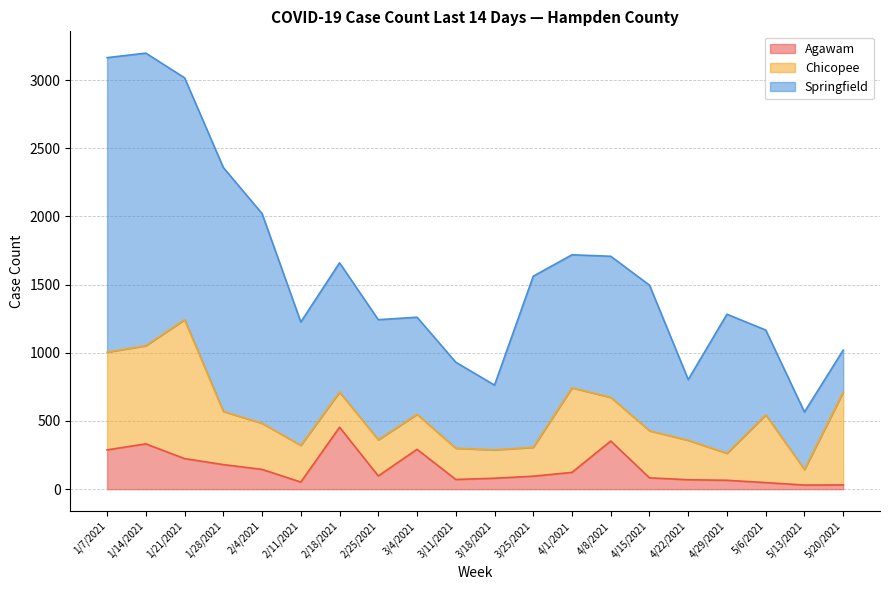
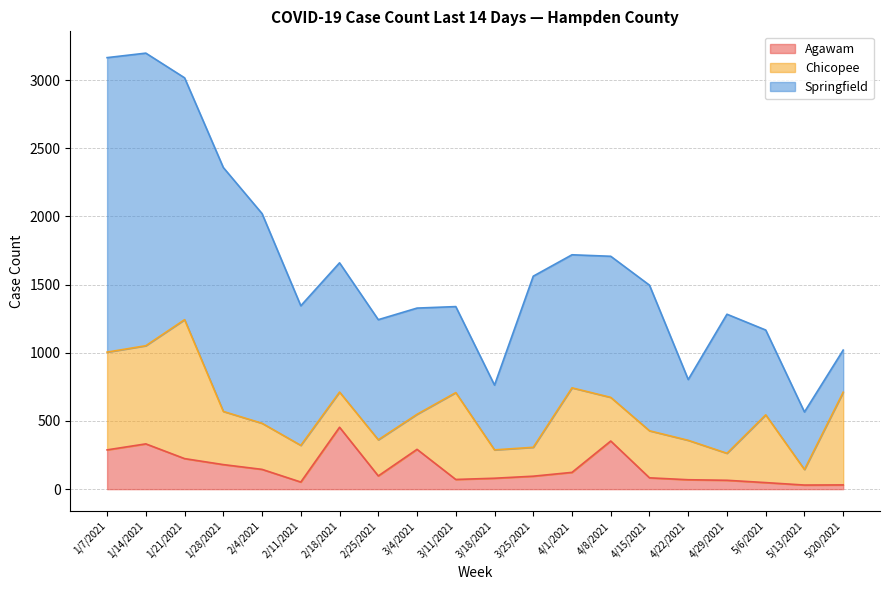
Springfield, 2/11/2021: 910 -> 1020
Springfield, 3/4/2021: 710 -> 780
Chicopee, 3/11/2021: 230 -> 640
